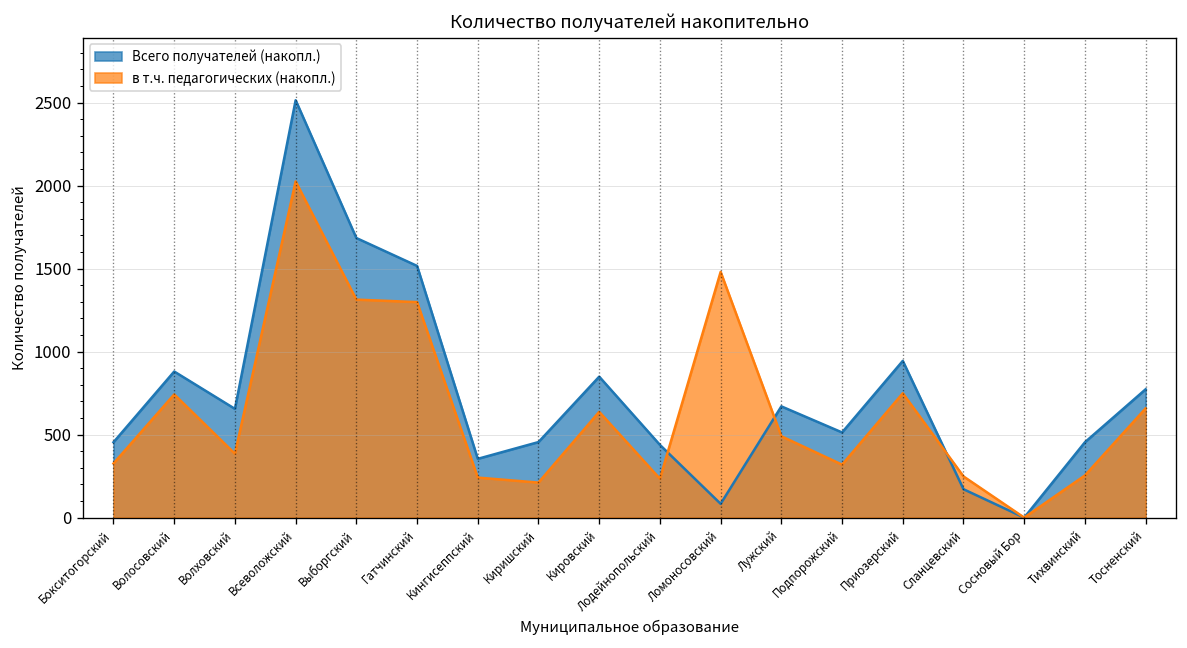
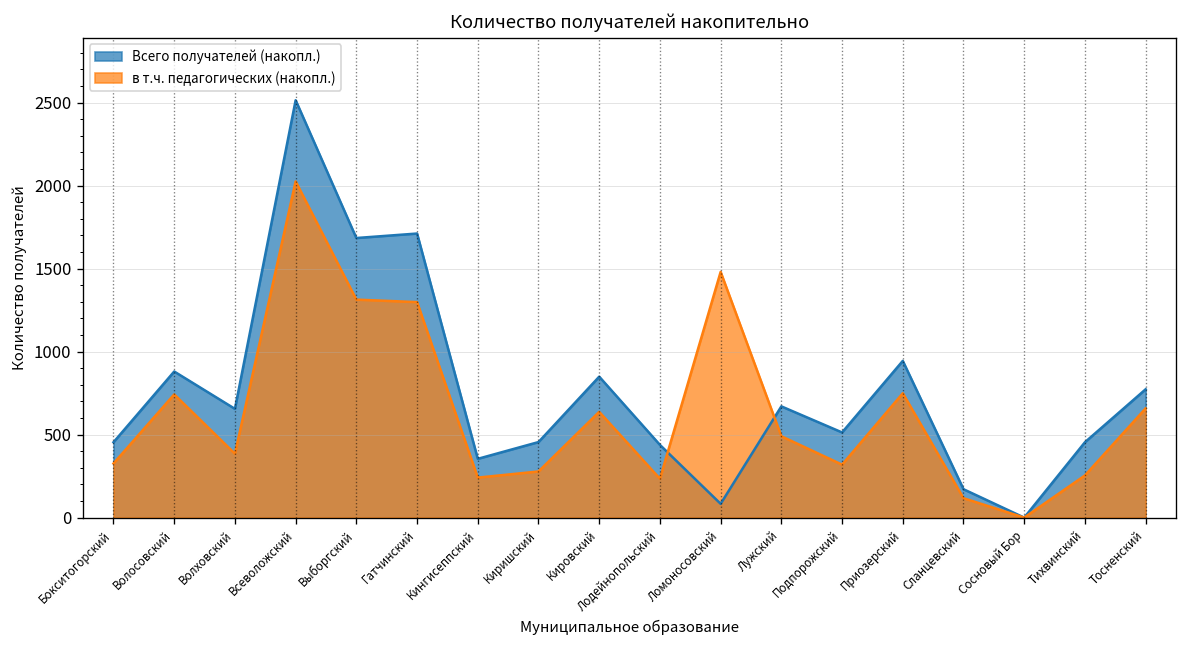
Всего получателей (накопл.), Гатчинский: 1520 -> 1710
в т.ч. педагогических (накопл.), Киришский: 210 -> 280
в т.ч. педагогических (накопл.), Сланцевский: 250 -> 120
